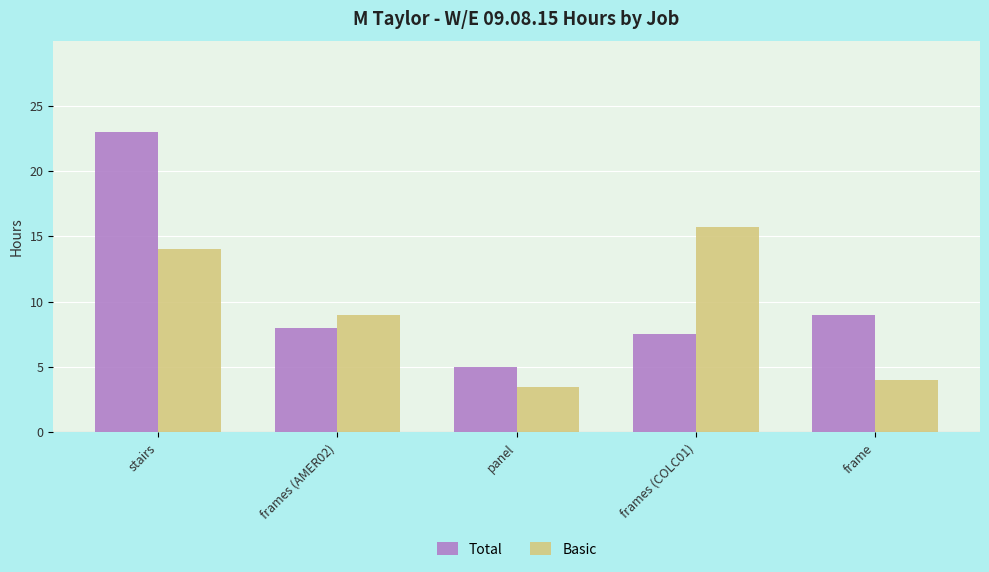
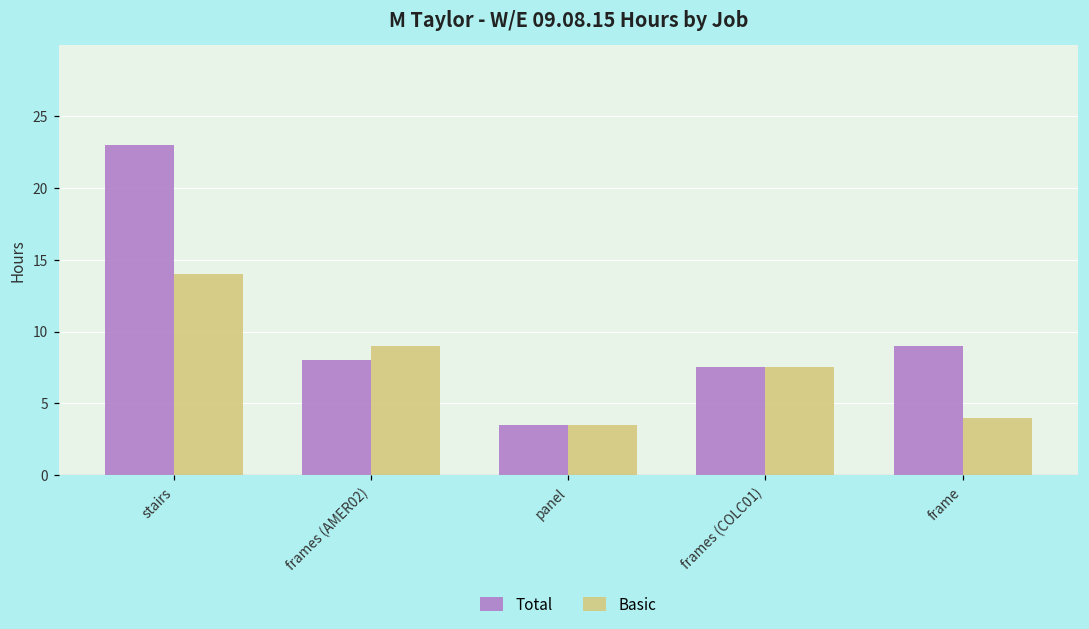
Total, panel: 5.0 -> 3.5
Basic, frames (COLC01): 15.7 -> 7.5
